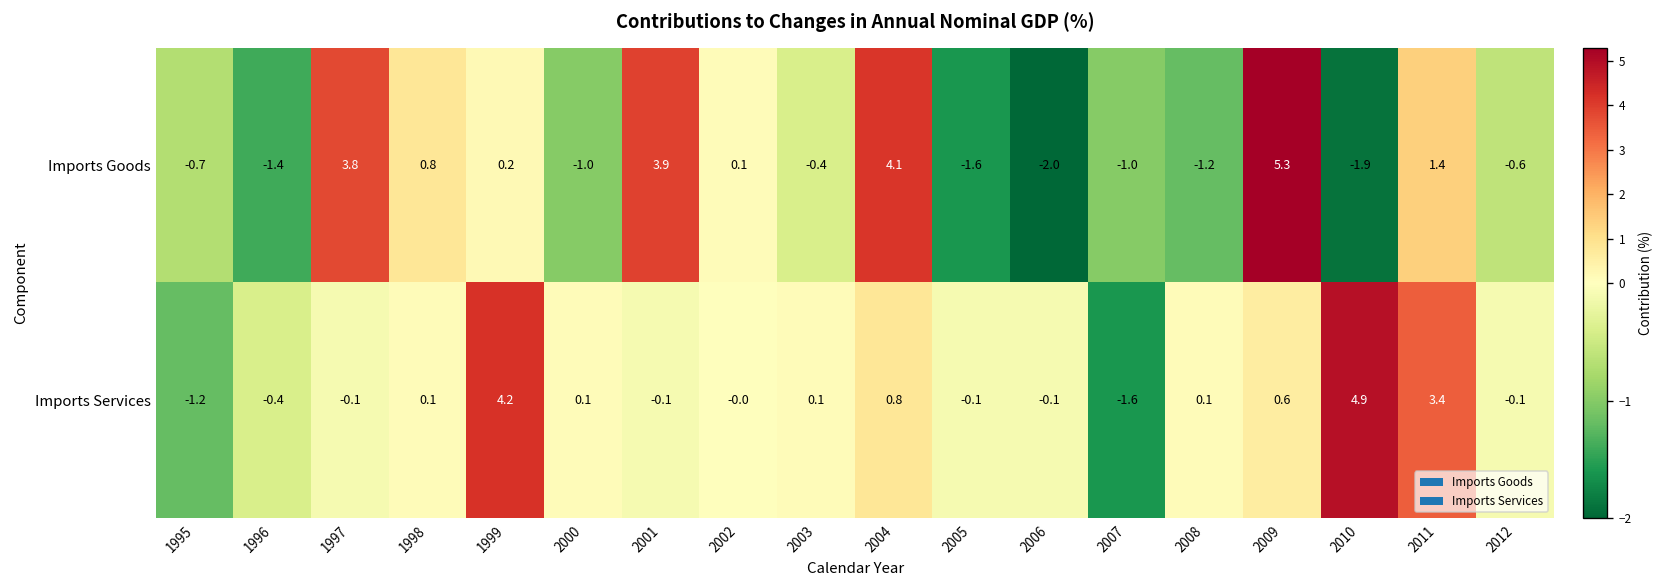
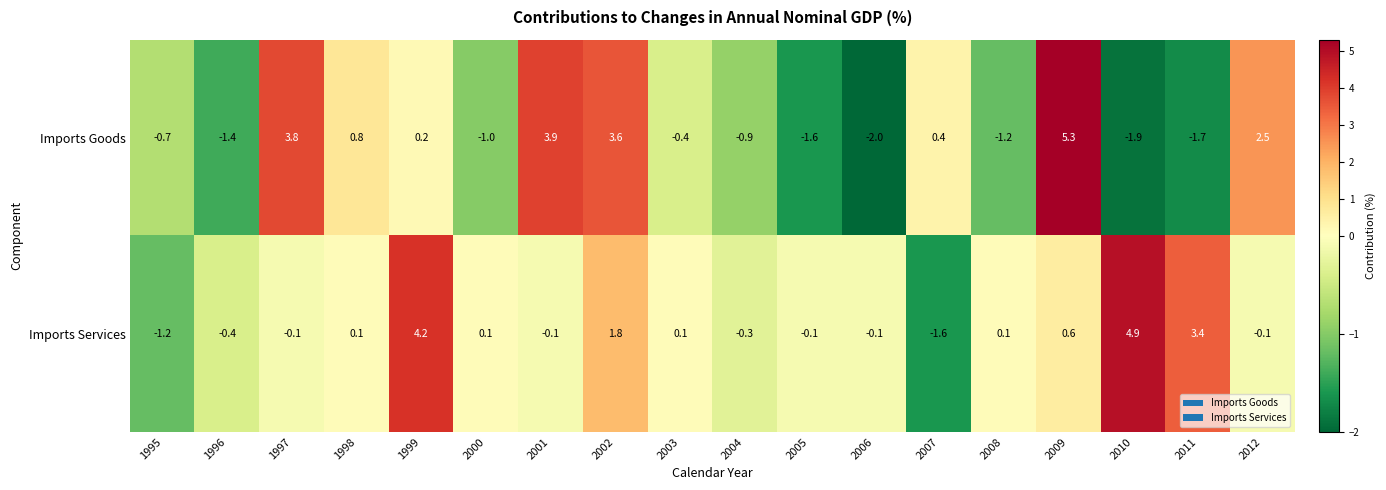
Imports Goods, 2002: 0.1 -> 3.6
Imports Goods, 2004: 4.1 -> -0.9
Imports Goods, 2007: -1.0 -> 0.4
Imports Goods, 2011: 1.4 -> -1.7
Imports Goods, 2012: -0.6 -> 2.5
Imports Services, 2002: -0.0 -> 1.8
Imports Services, 2004: 0.8 -> -0.3
